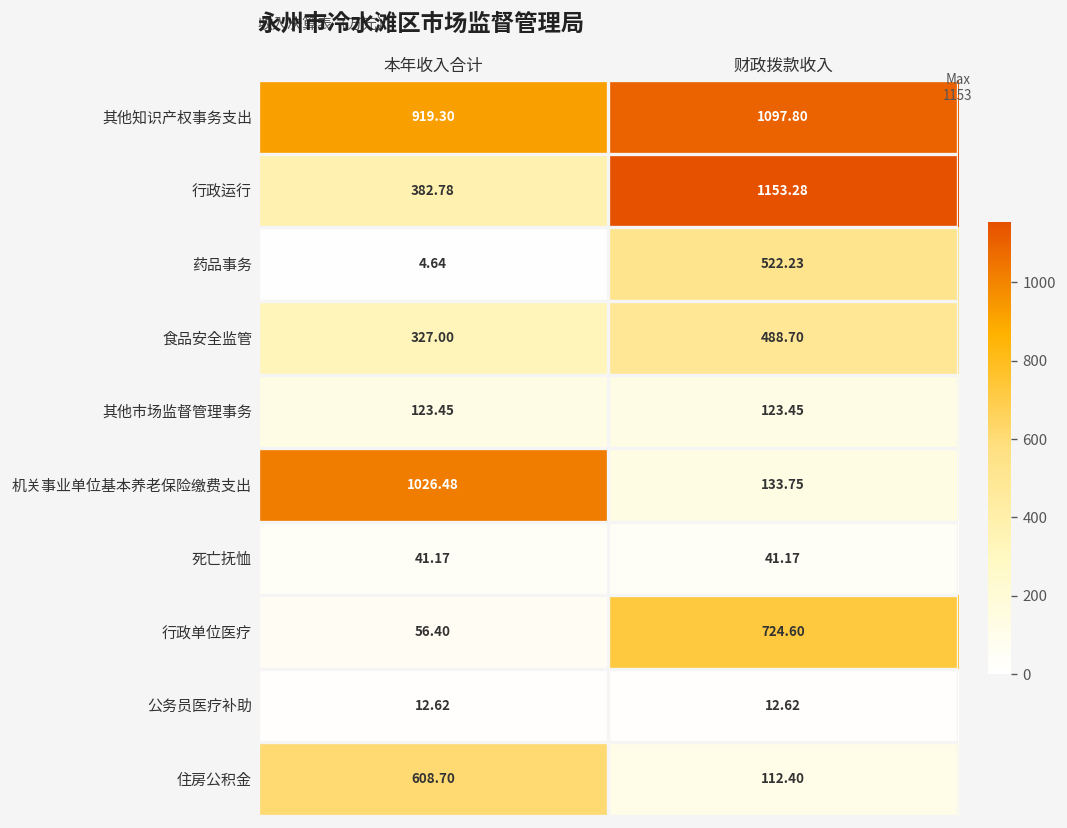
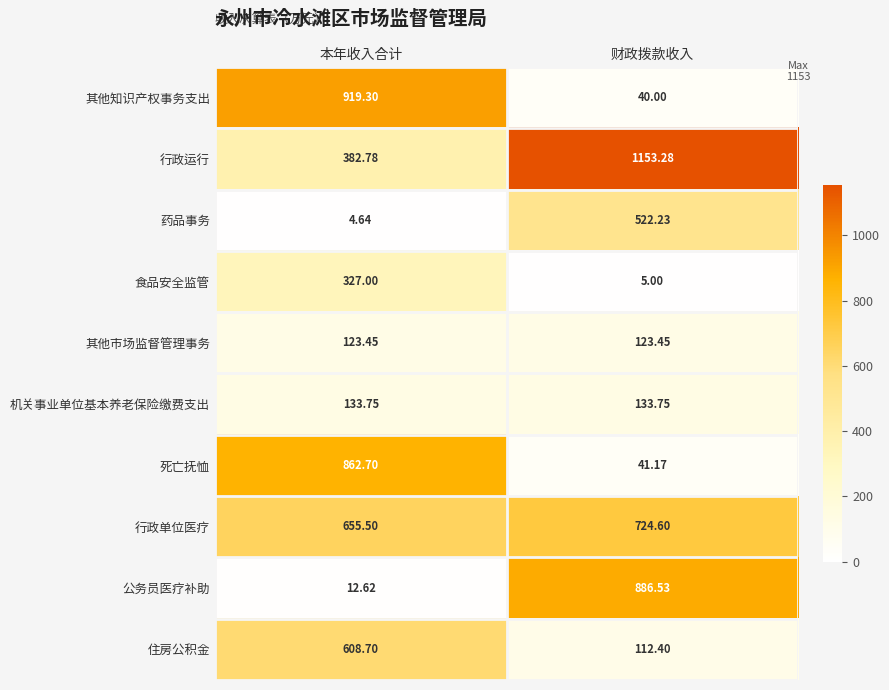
其他知识产权事务支出, 财政拨款收入: 1097.80 -> 40.00
食品安全监管, 财政拨款收入: 488.70 -> 5.00
机关事业单位基本养老保险缴费支出, 本年收入合计: 1026.48 -> 133.75
死亡抚恤, 本年收入合计: 41.17 -> 862.70
行政单位医疗, 本年收入合计: 56.40 -> 655.50
公务员医疗补助, 财政拨款收入: 12.62 -> 886.53
